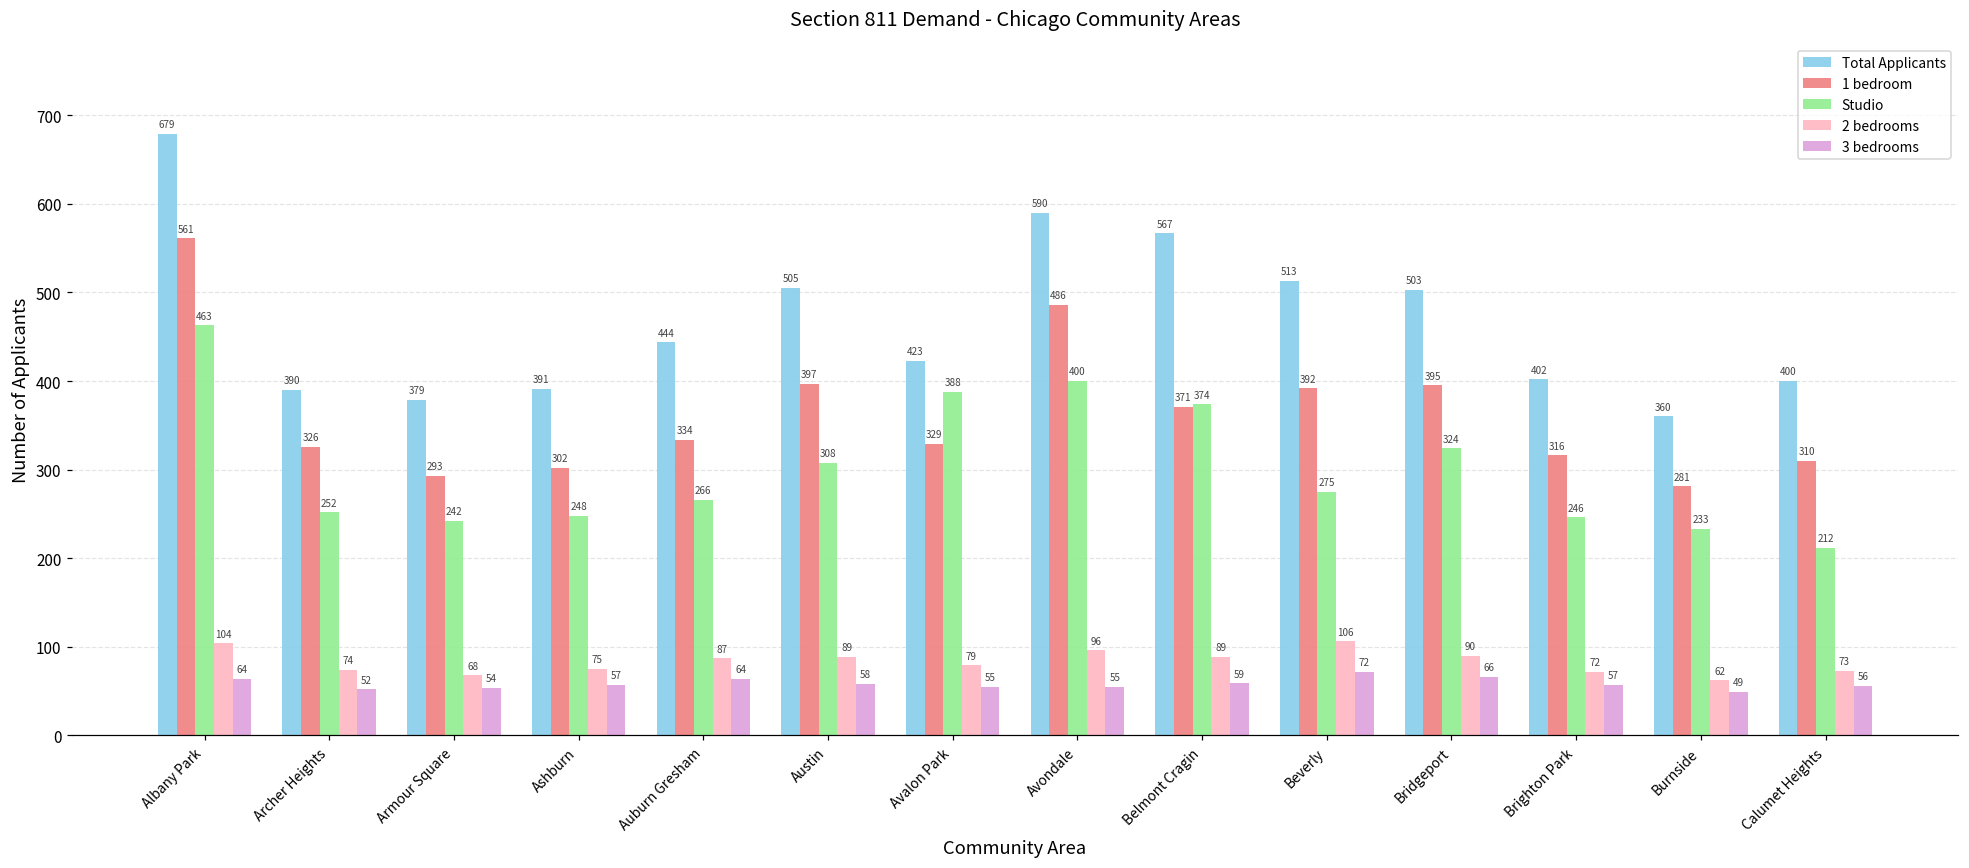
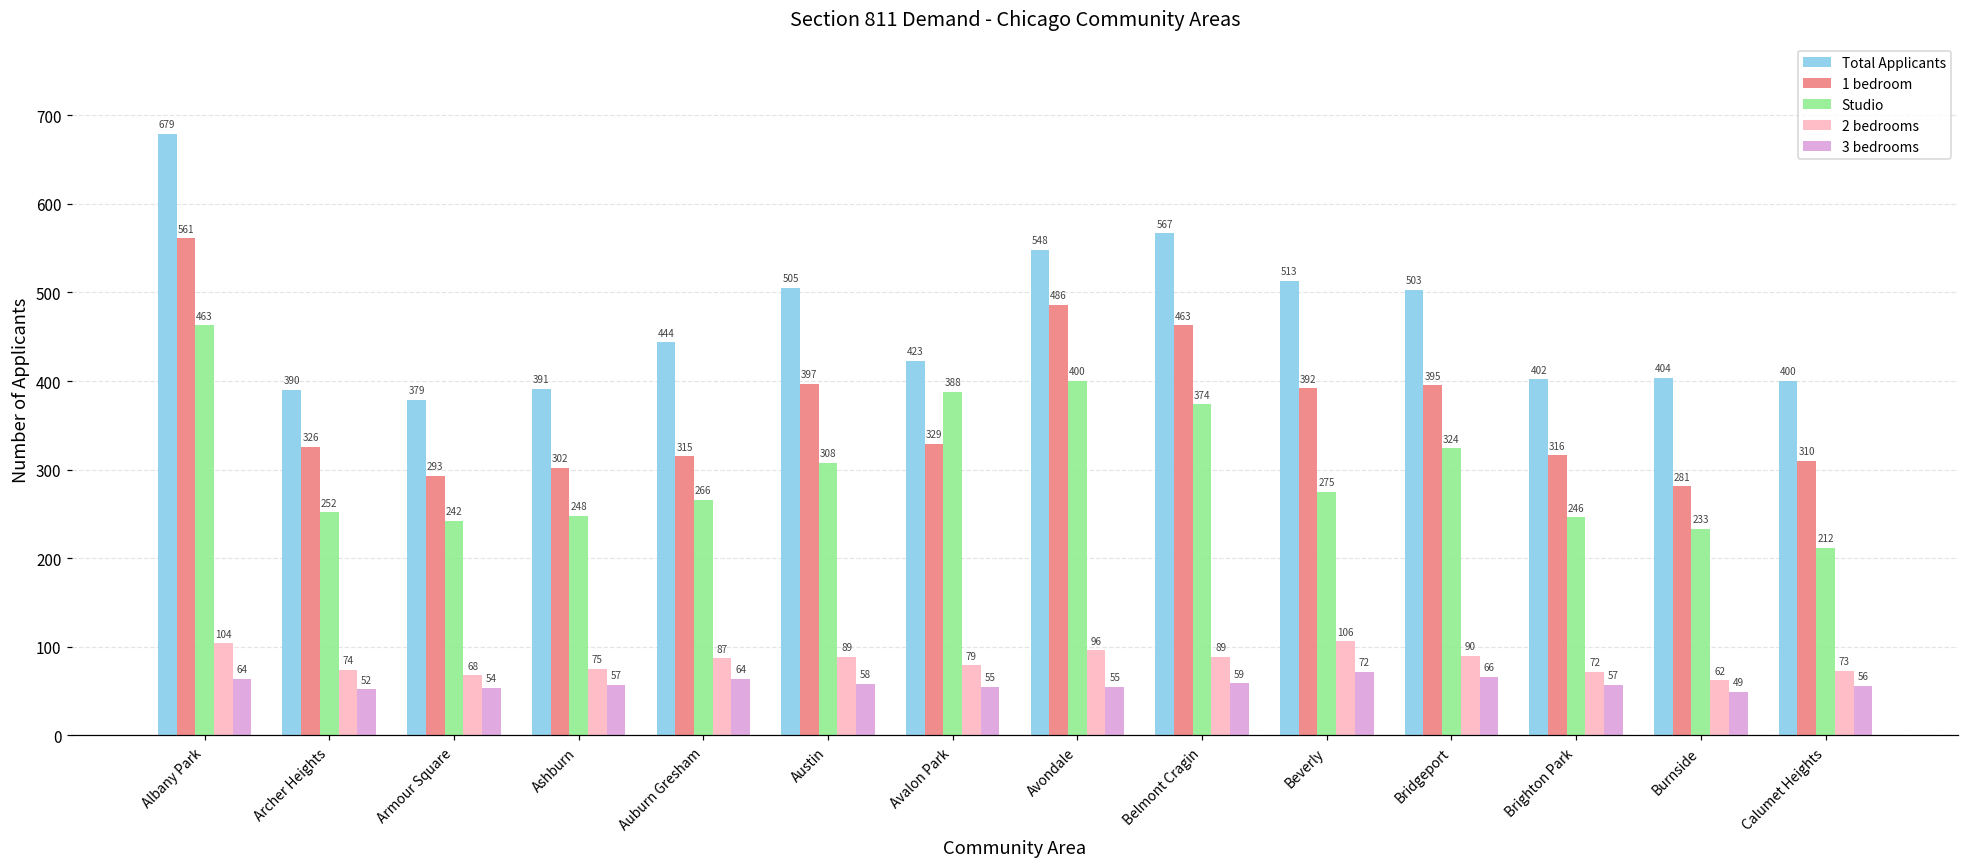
1 bedroom, Auburn Gresham: 334 -> 315
Total Applicants, Avondale: 590 -> 548
1 bedroom, Belmont Cragin: 371 -> 463
Total Applicants, Burnside: 360 -> 404
